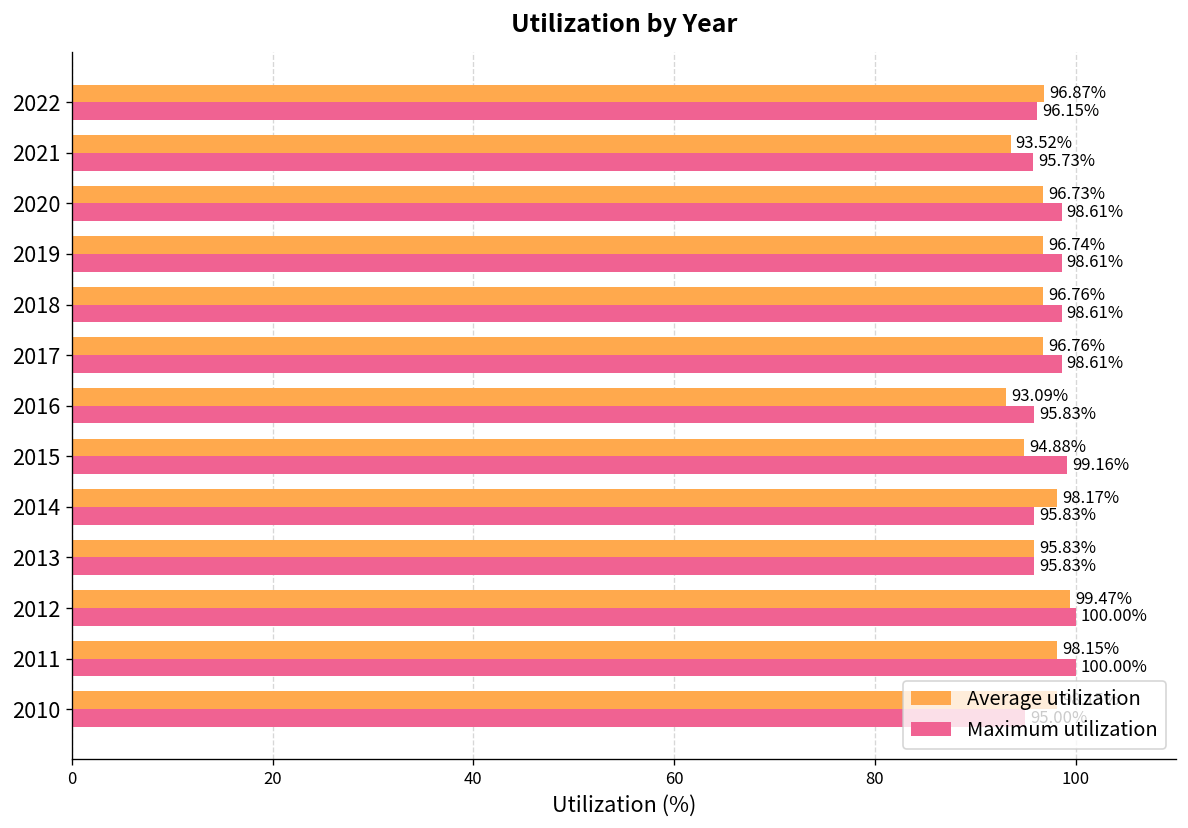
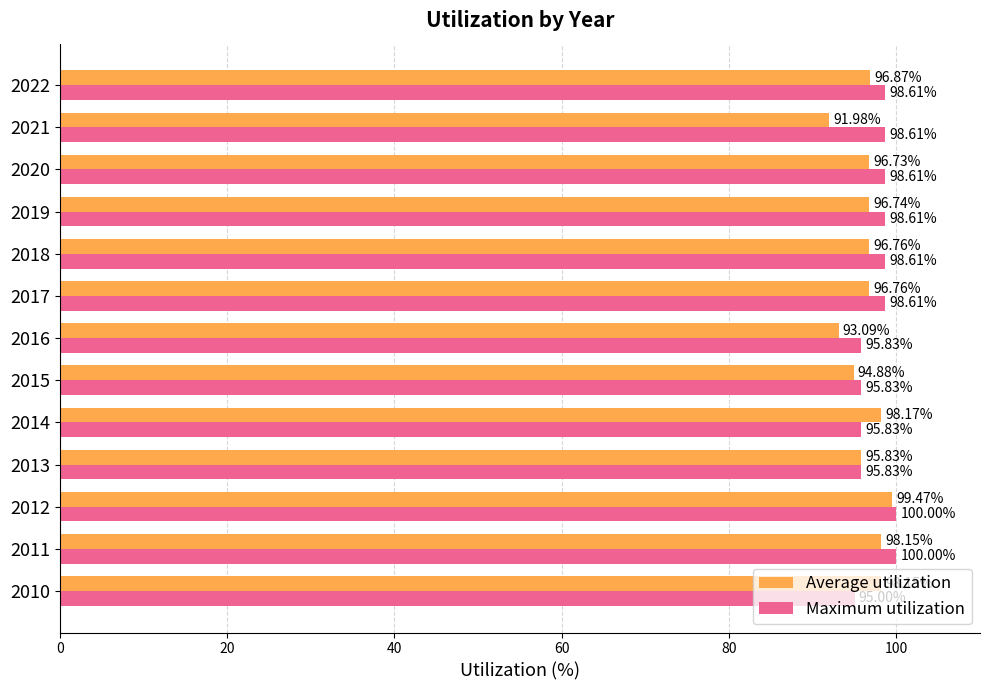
Maximum utilization, 2022: 96.15% -> 98.61%
Average utilization, 2021: 93.52% -> 91.98%
Maximum utilization, 2021: 95.73% -> 98.61%
Maximum utilization, 2015: 99.16% -> 95.83%
